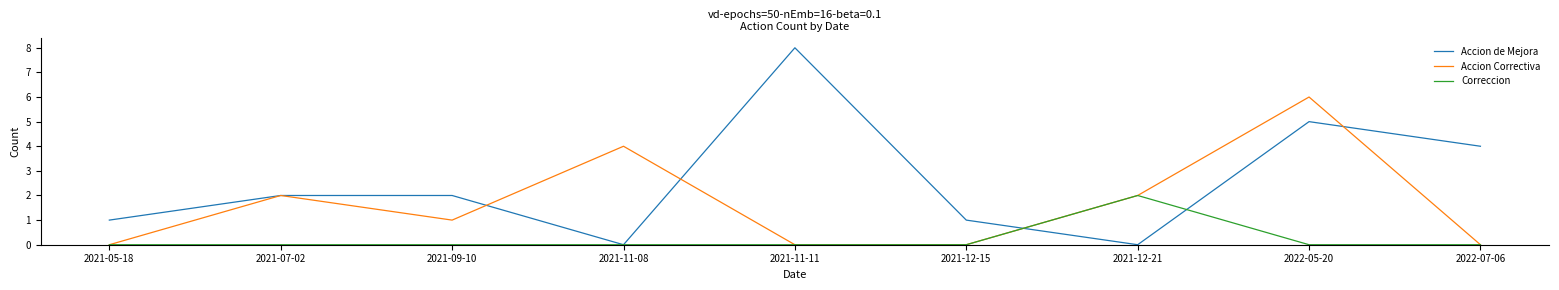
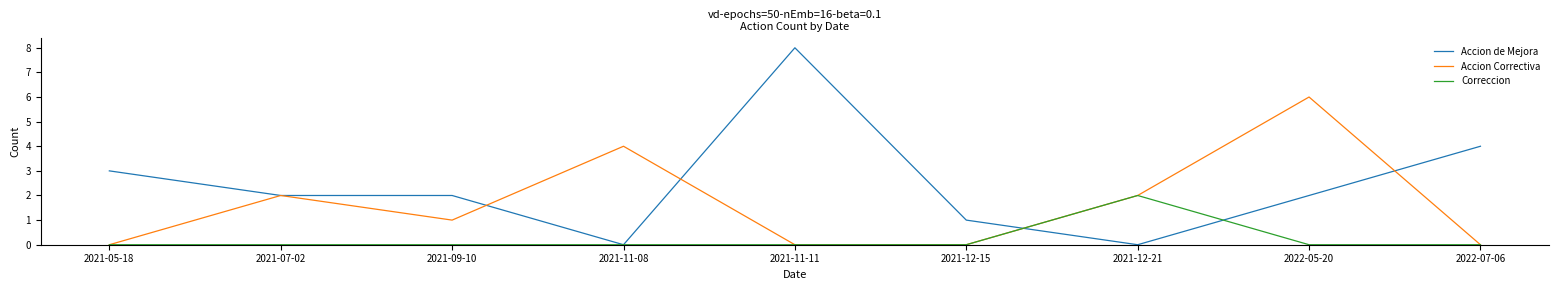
Accion de Mejora, 2021-05-18: 1 -> 3
Accion de Mejora, 2022-05-20: 5 -> 2
